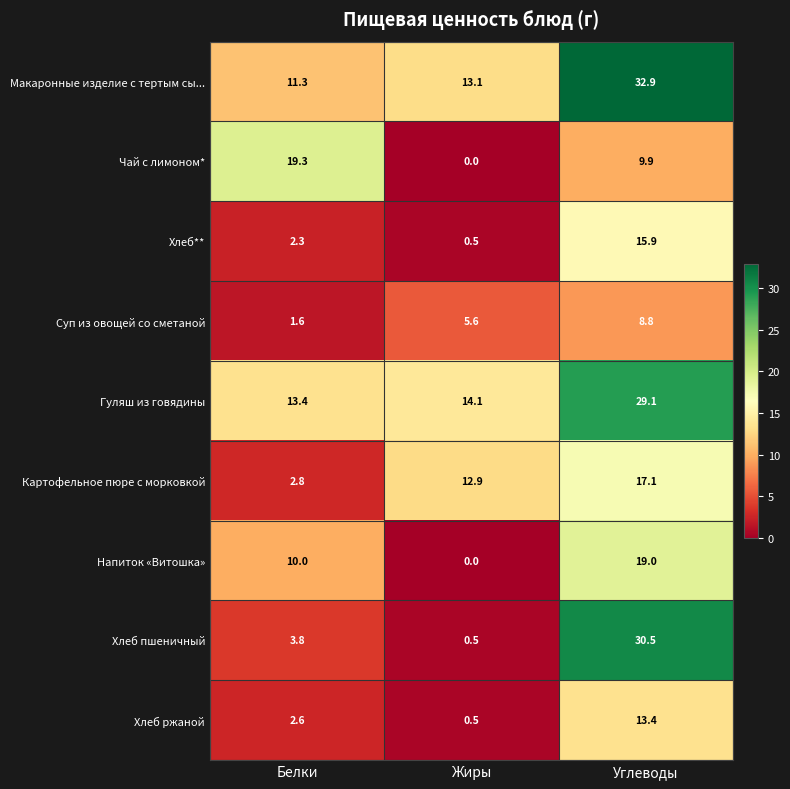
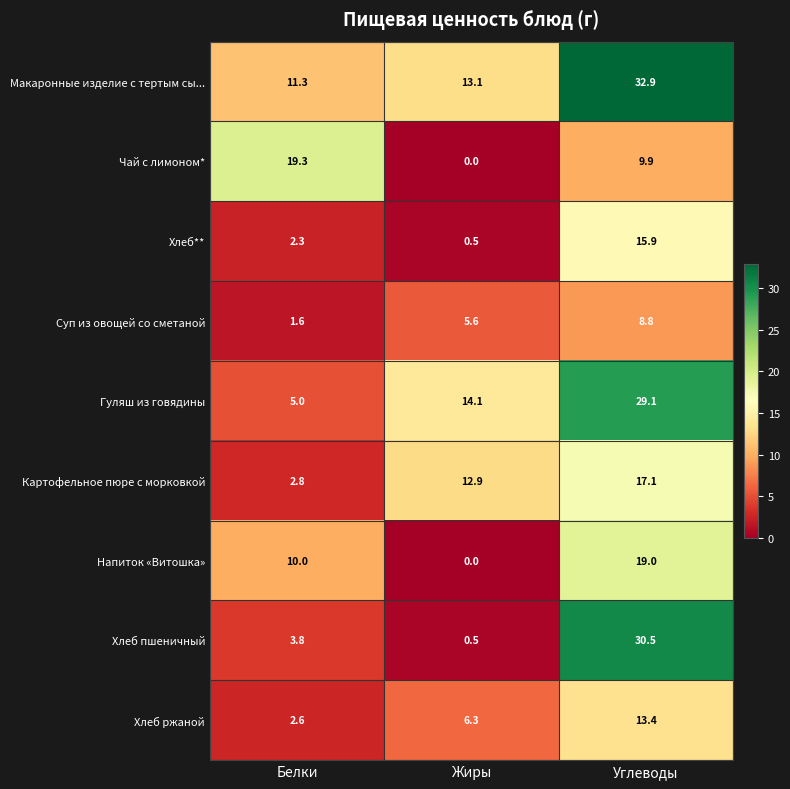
Гуляш из говядины, Белки: 13.4 -> 5.0
Хлеб ржаной, Жиры: 0.5 -> 6.3
